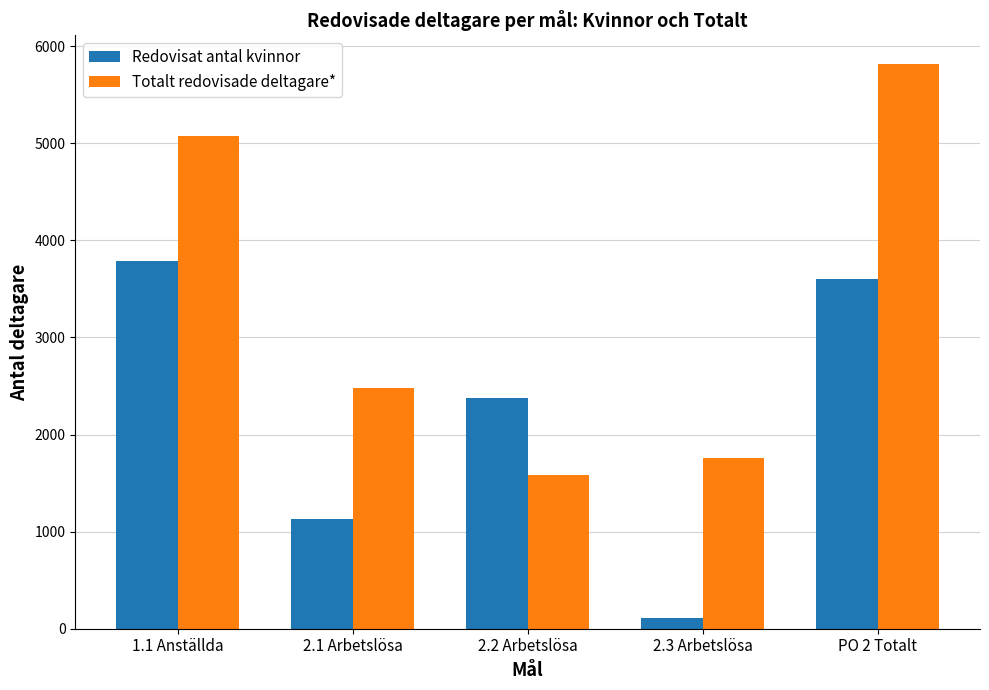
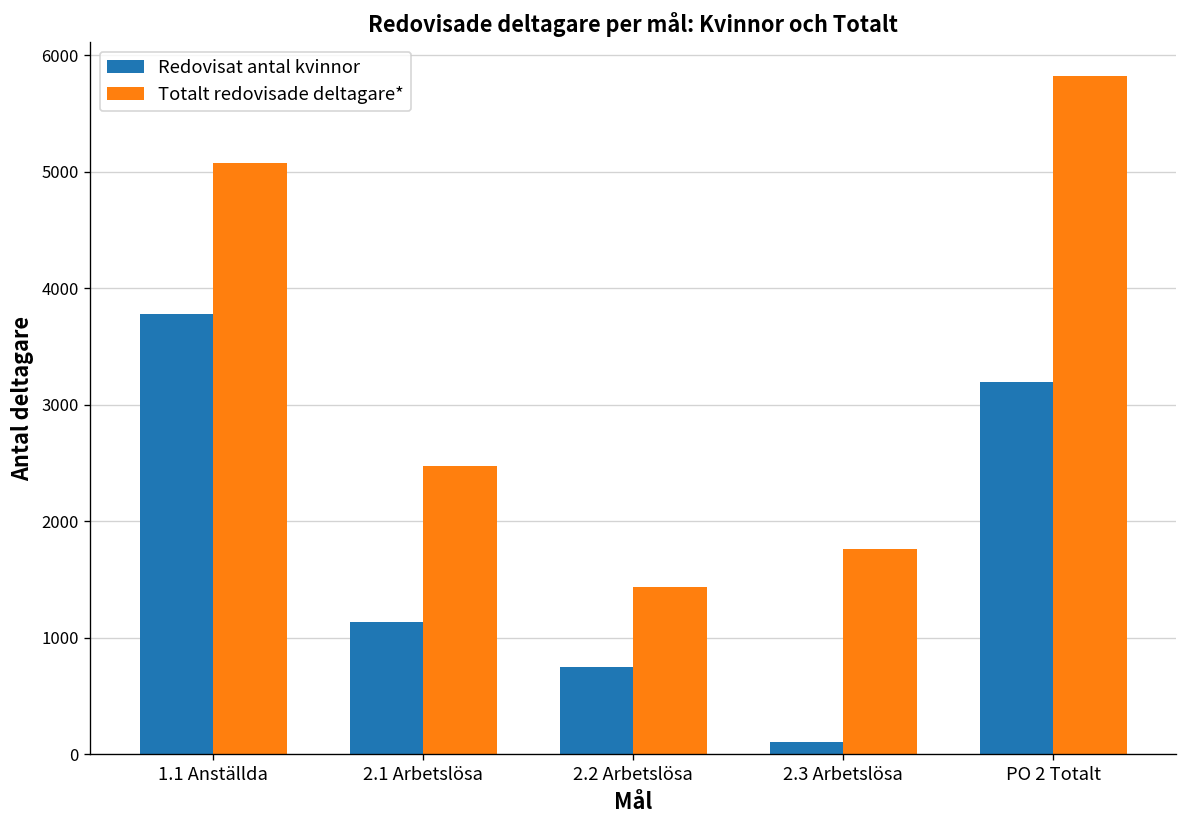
Redovisat antal kvinnor, 2.2 Arbetslösa: 2400 -> 700
Totalt redovisade deltagare*, 2.2 Arbetslösa: 1600 -> 1400
Redovisat antal kvinnor, PO 2 Totalt: 3600 -> 3200
